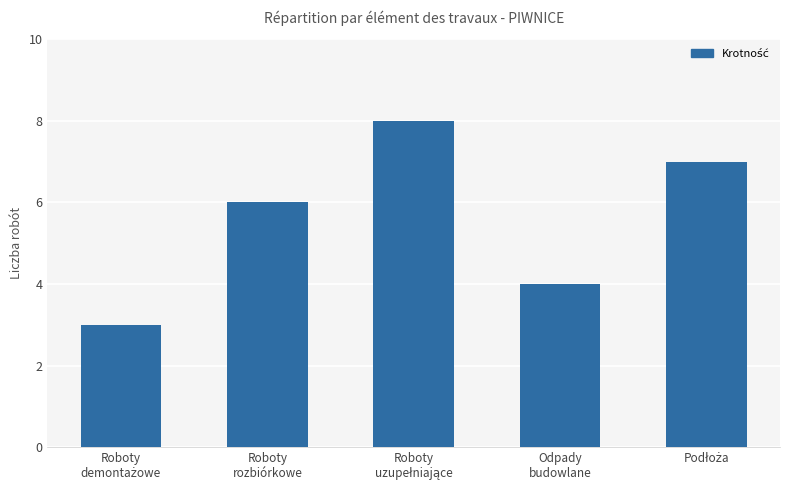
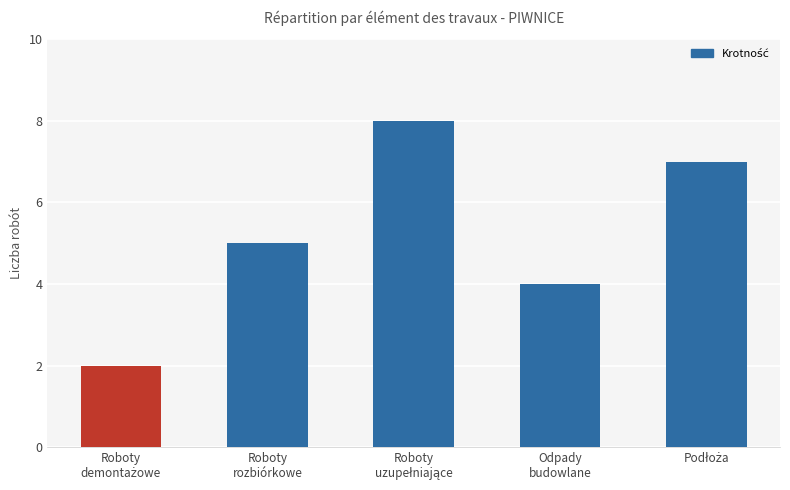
Roboty demontażowe: 3 -> 2
Roboty rozbiórkowe: 6 -> 5
